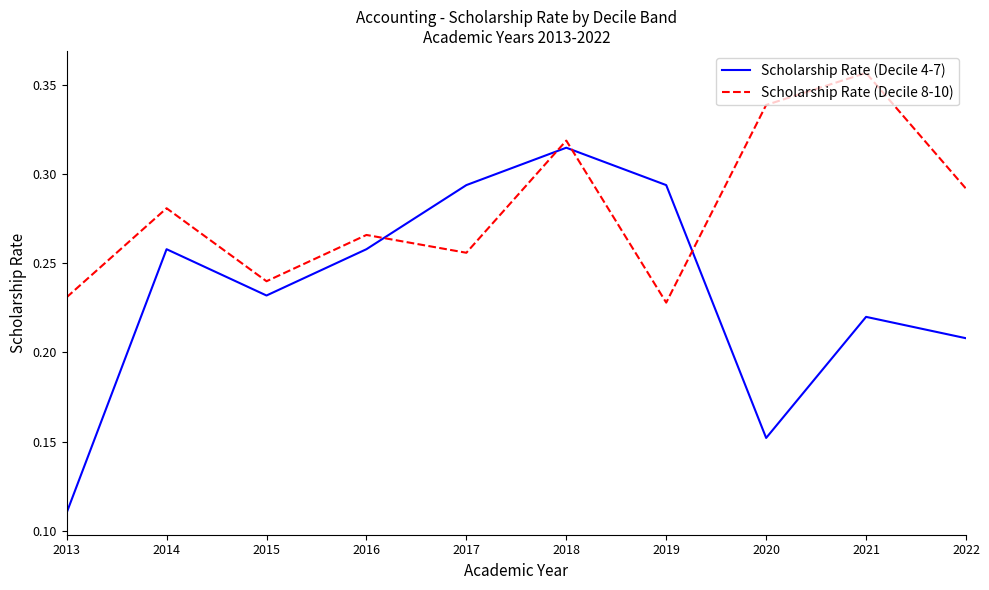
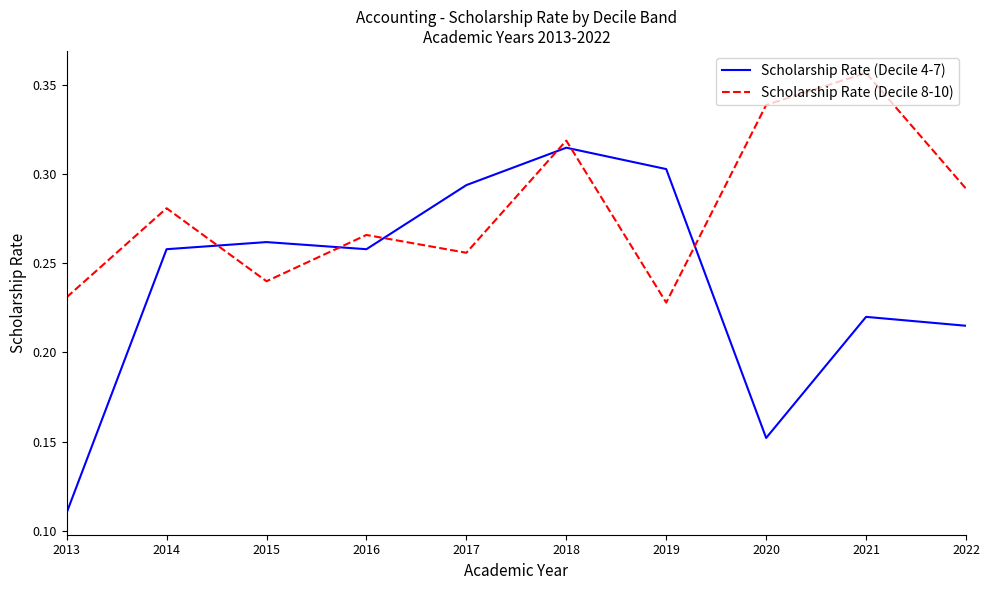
Scholarship Rate (Decile 4-7), 2015: 0.232 -> 0.262
Scholarship Rate (Decile 4-7), 2019: 0.294 -> 0.303
Scholarship Rate (Decile 4-7), 2022: 0.208 -> 0.215
